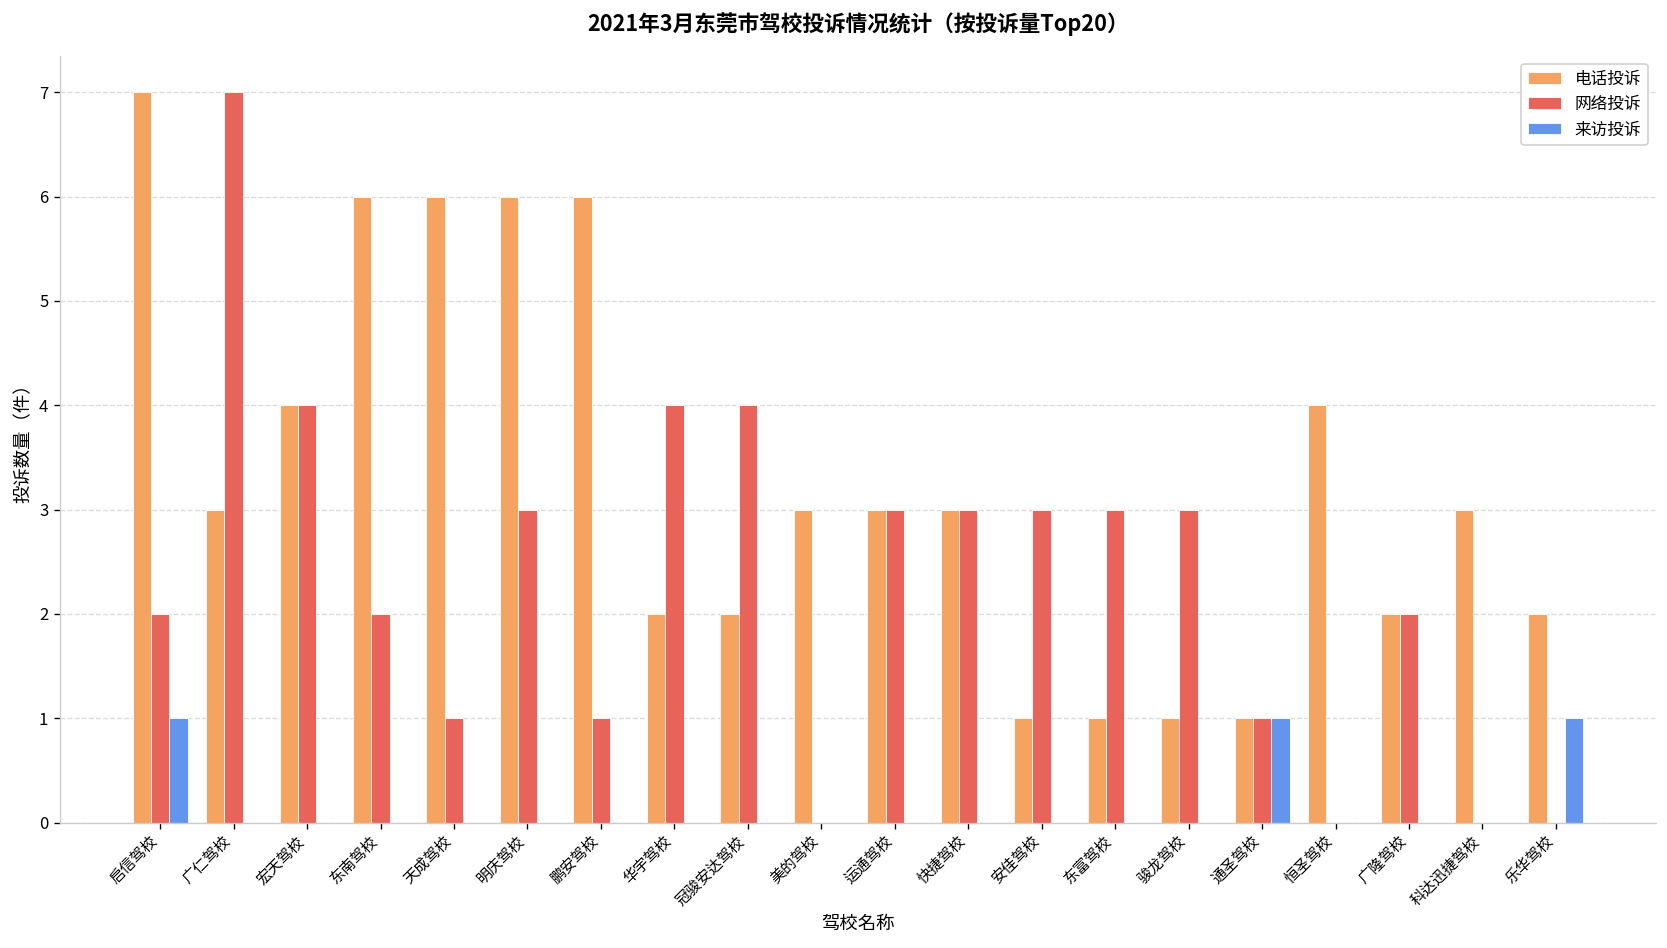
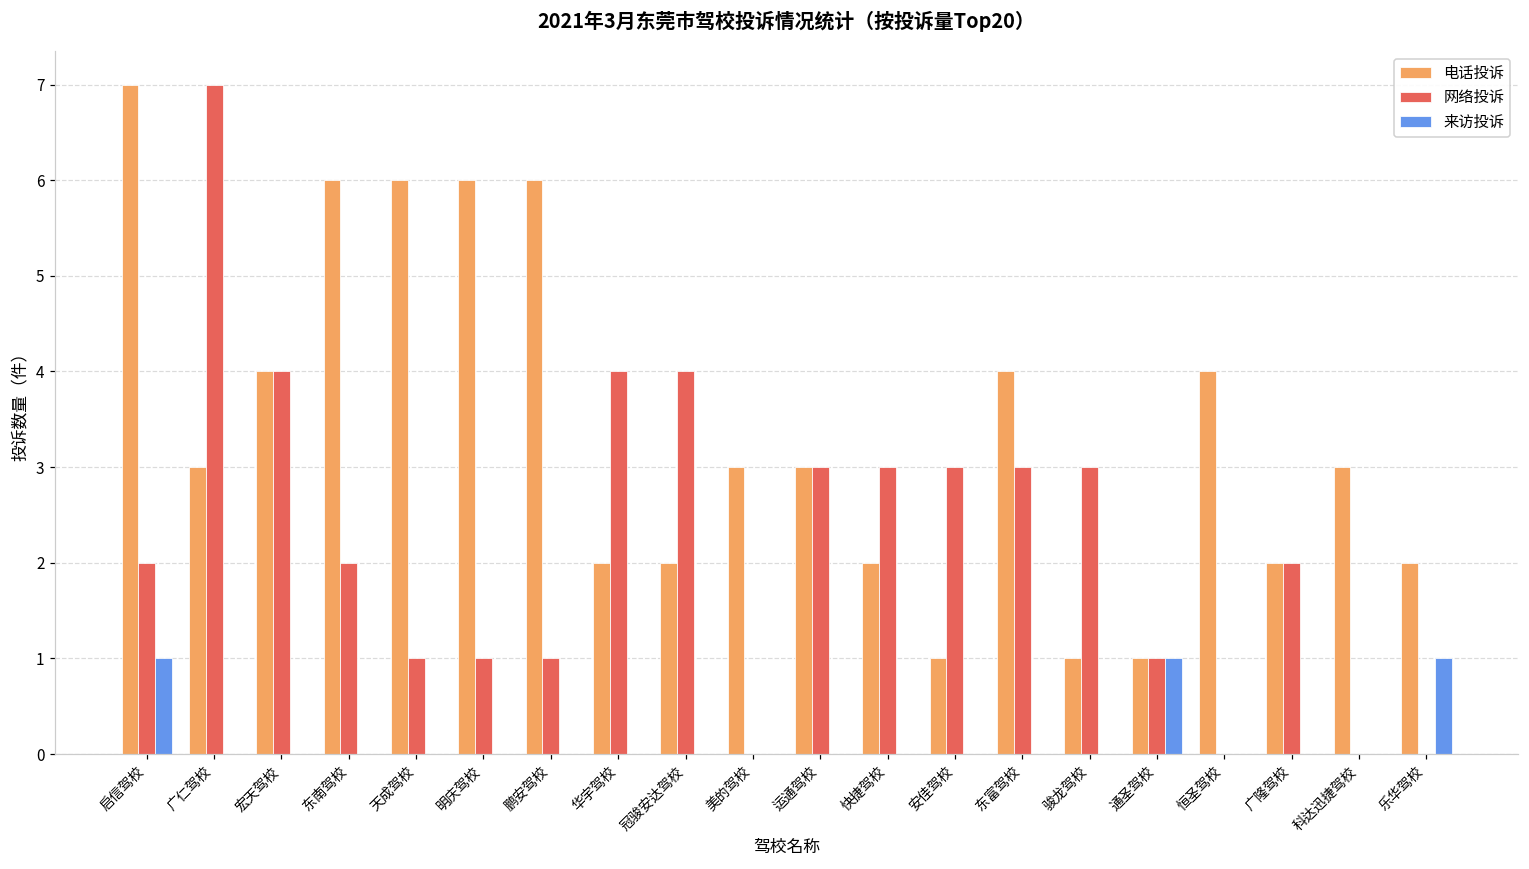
网络投诉, 明庆驾校: 3 -> 1
电话投诉, 快捷驾校: 3 -> 2
电话投诉, 东富驾校: 1 -> 4
